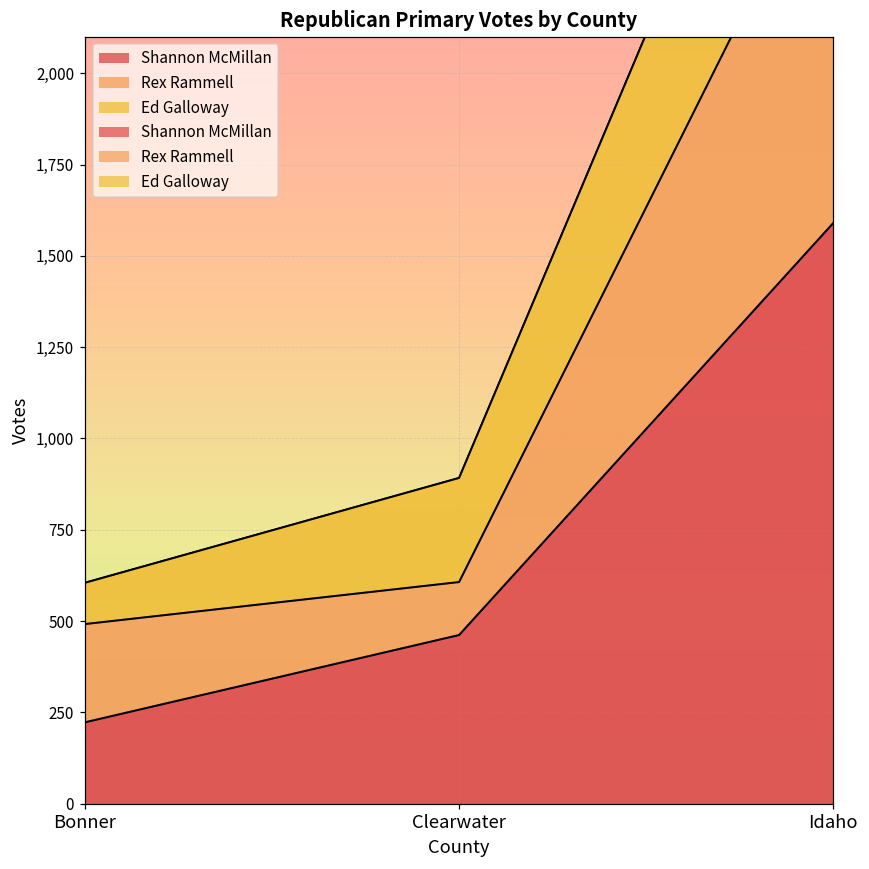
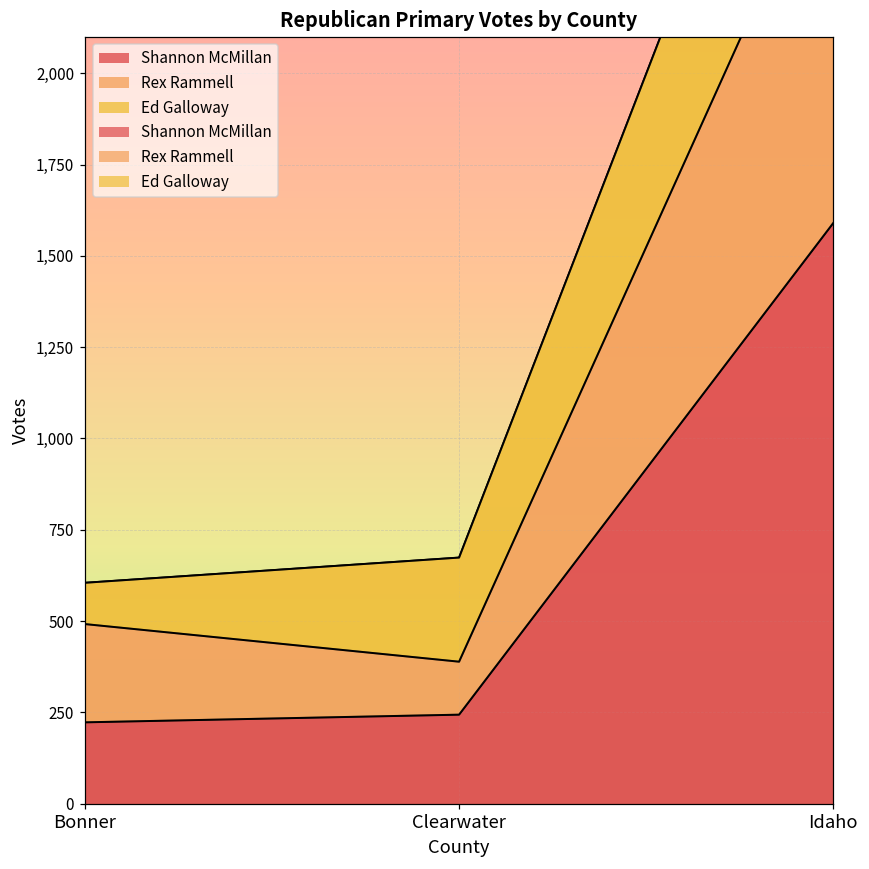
Shannon McMillan, Clearwater: 460 -> 240
